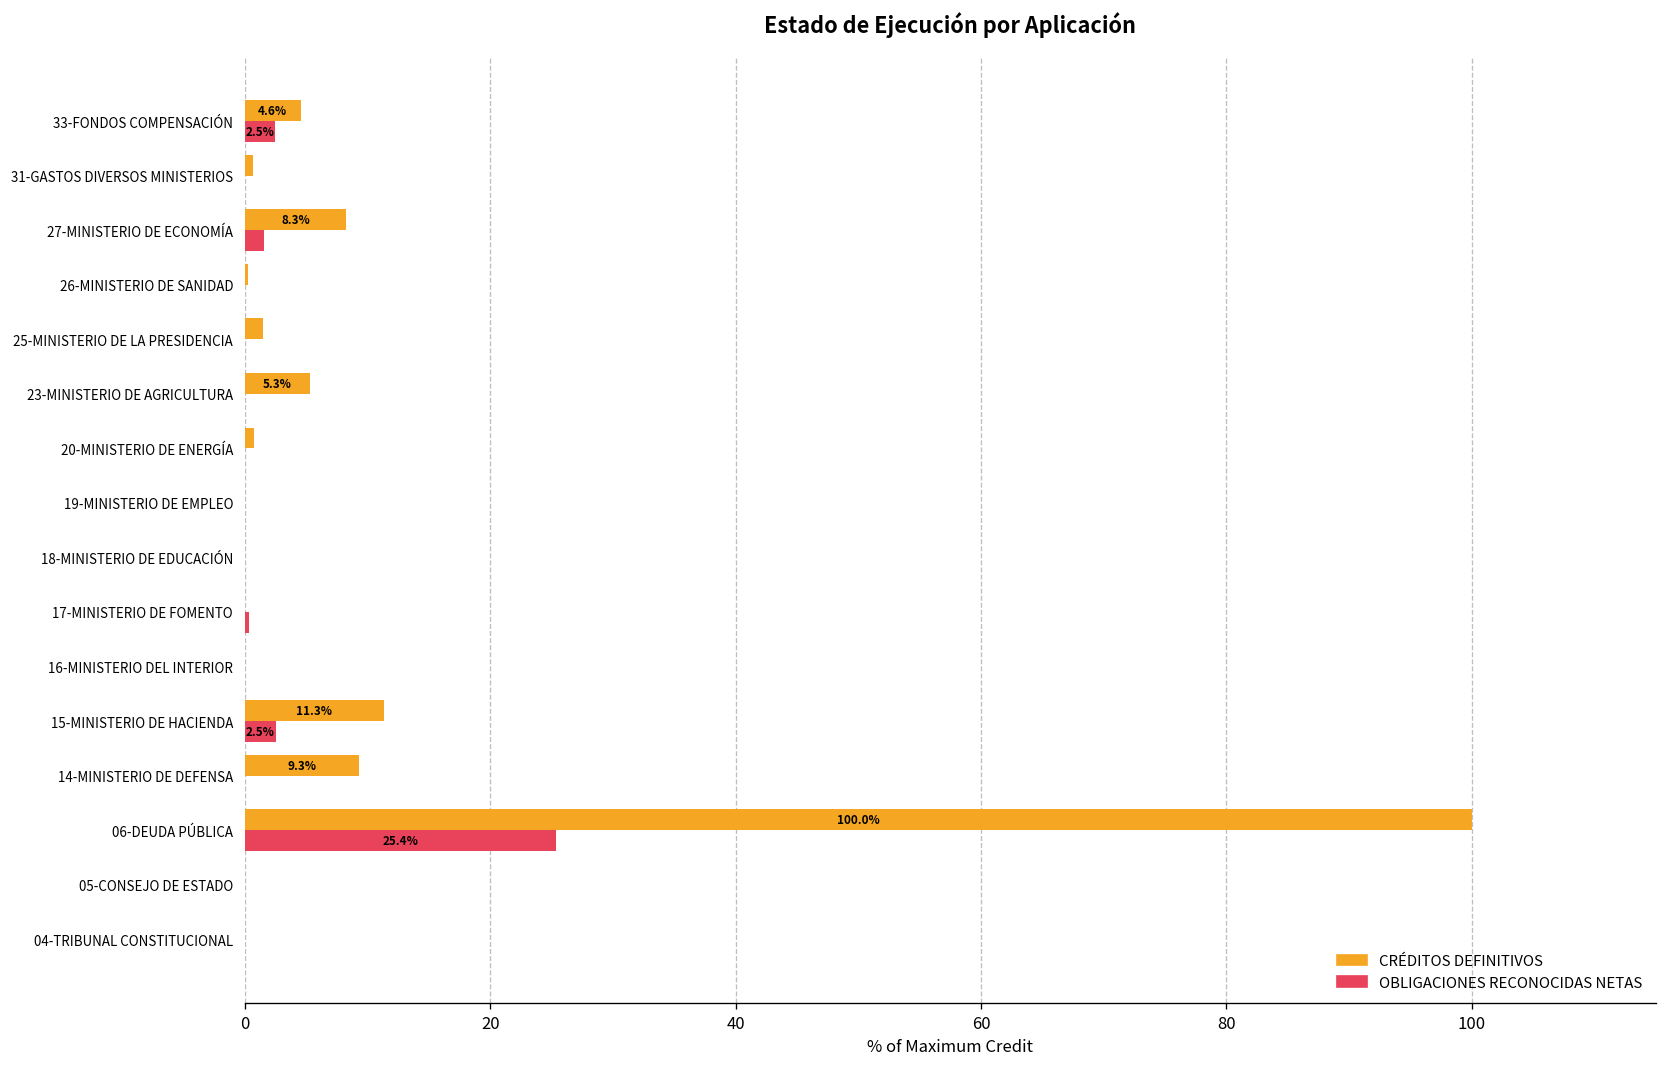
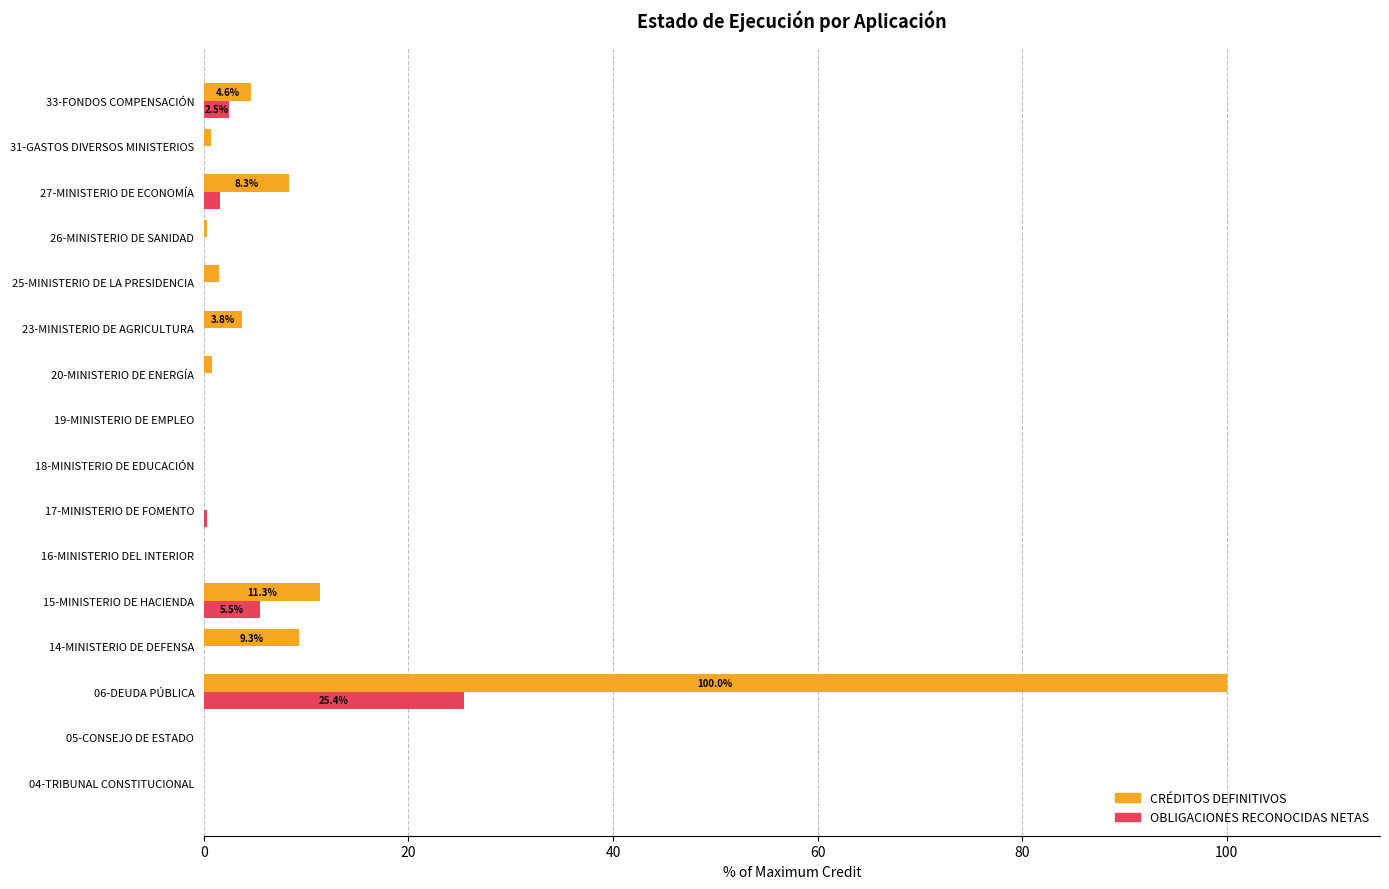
CRÉDITOS DEFINITIVOS, 23-MINISTERIO DE AGRICULTURA: 5.3% -> 3.8%
OBLIGACIONES RECONOCIDAS NETAS, 15-MINISTERIO DE HACIENDA: 2.5% -> 5.5%
